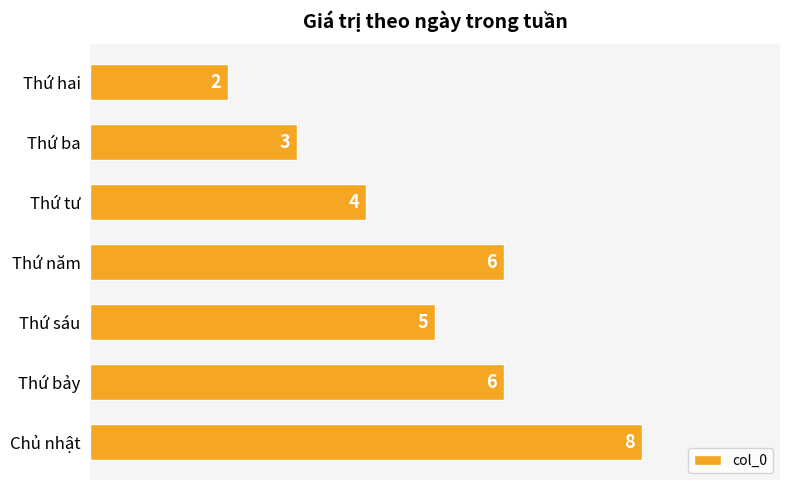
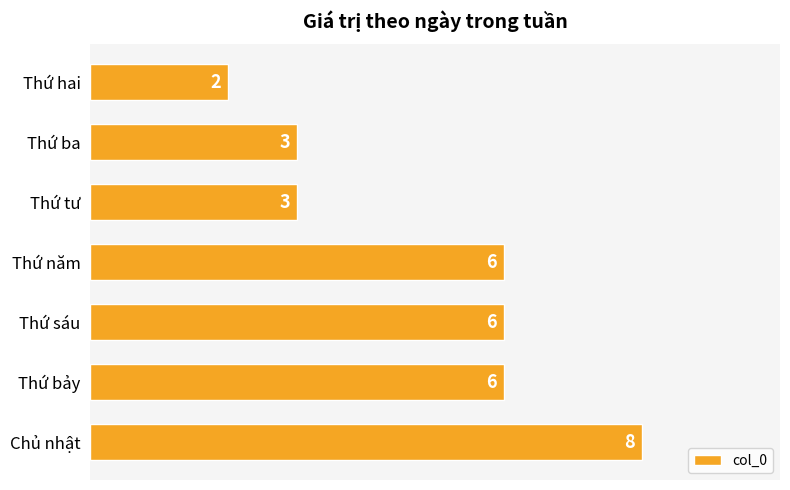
Thứ tư: 4 -> 3
Thứ sáu: 5 -> 6
